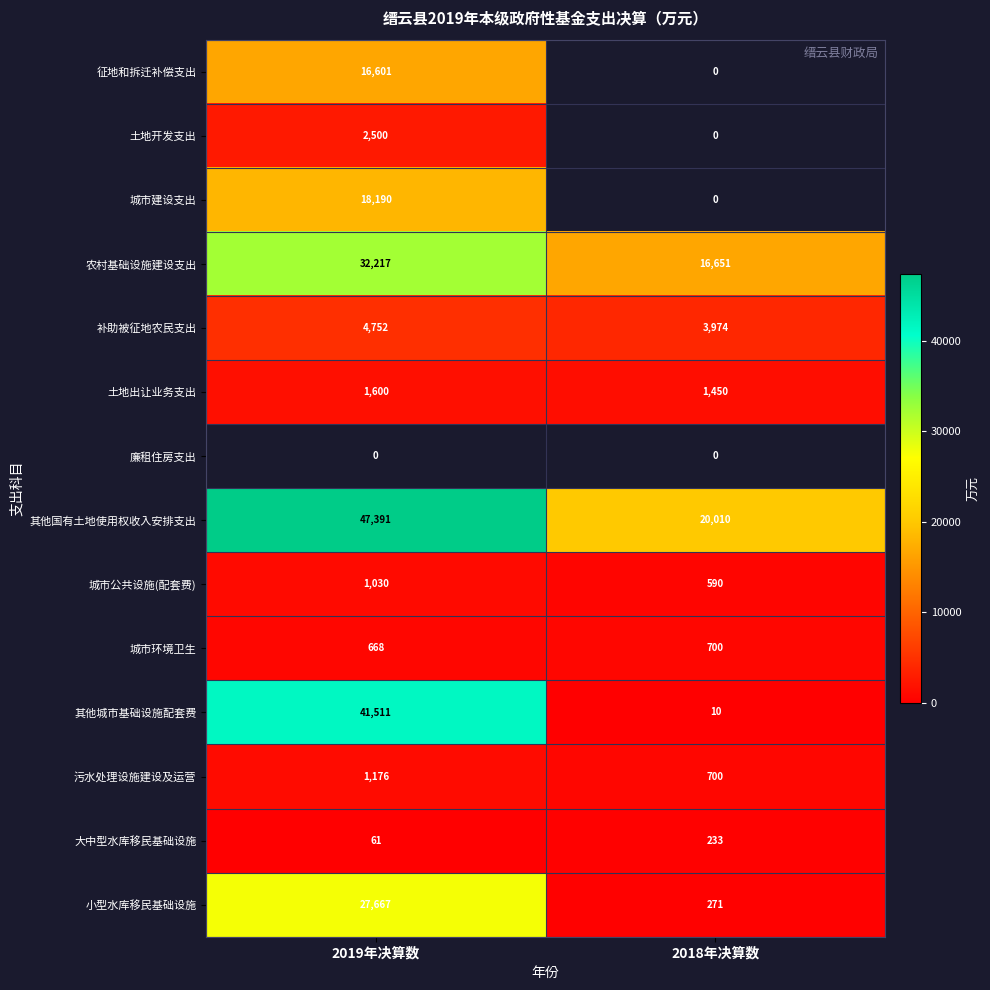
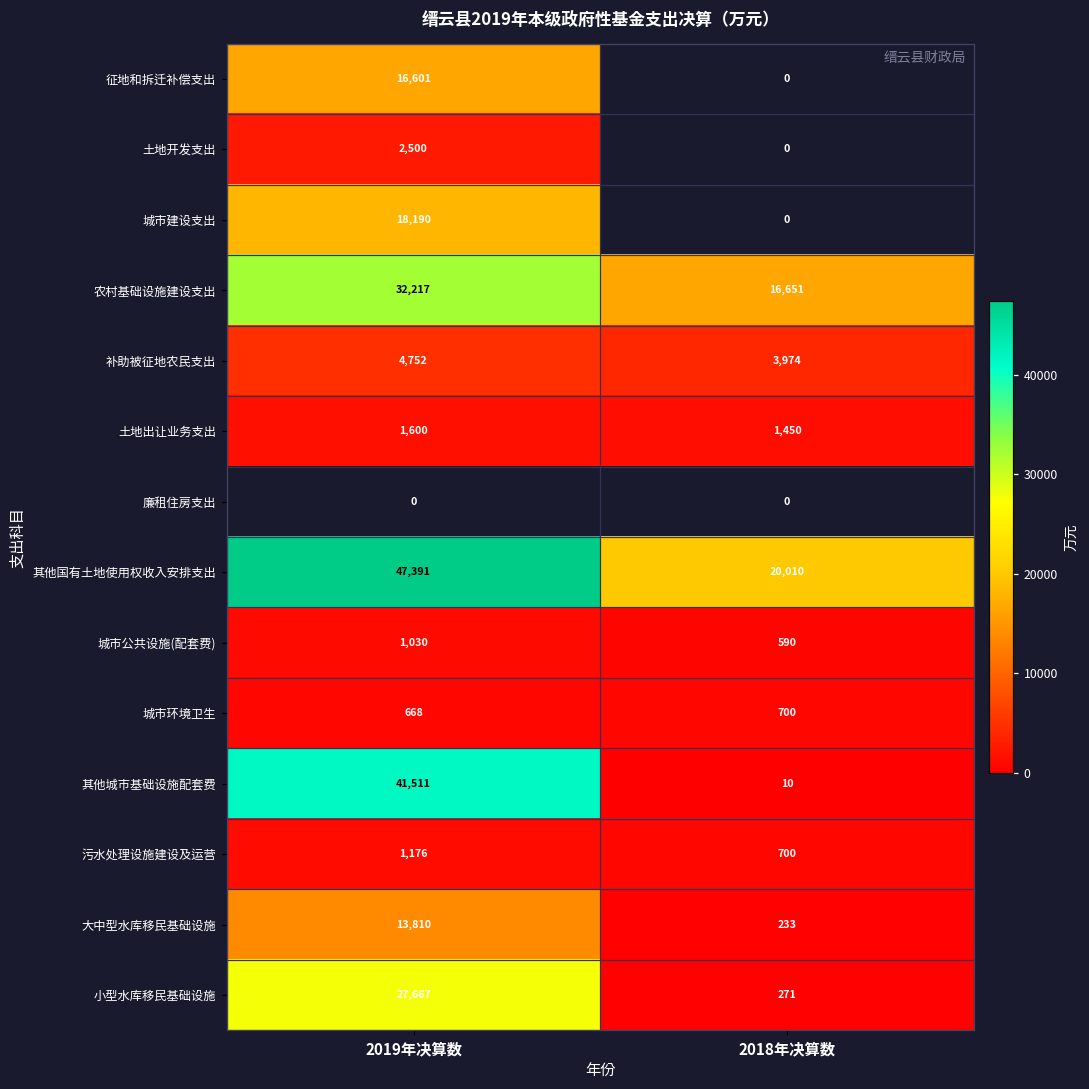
大中型水库移民基础设施, 2019年决算数: 61 -> 13,810
